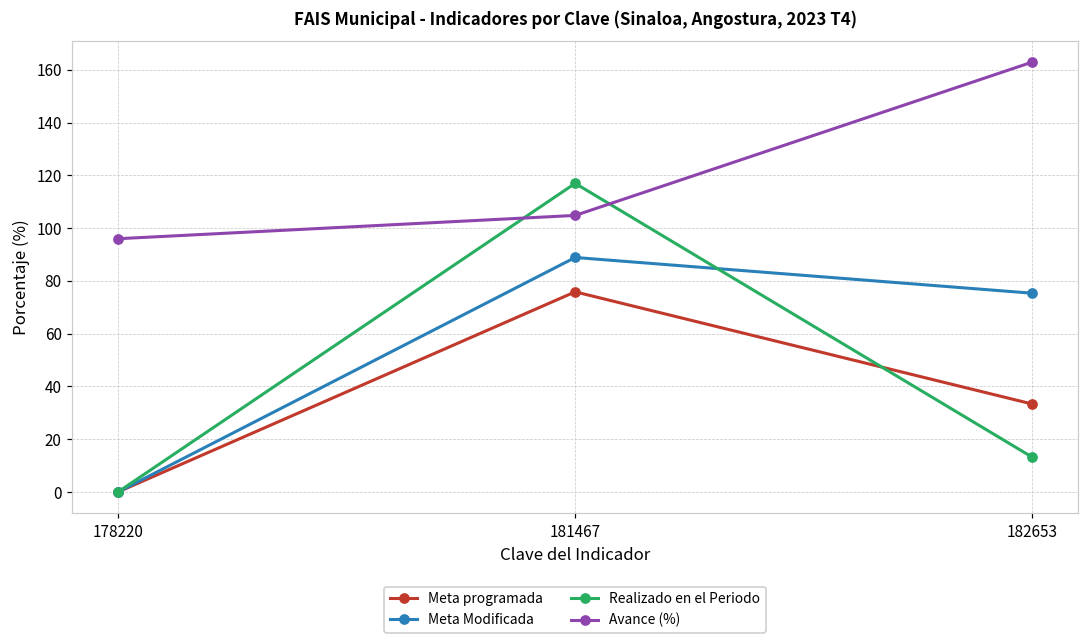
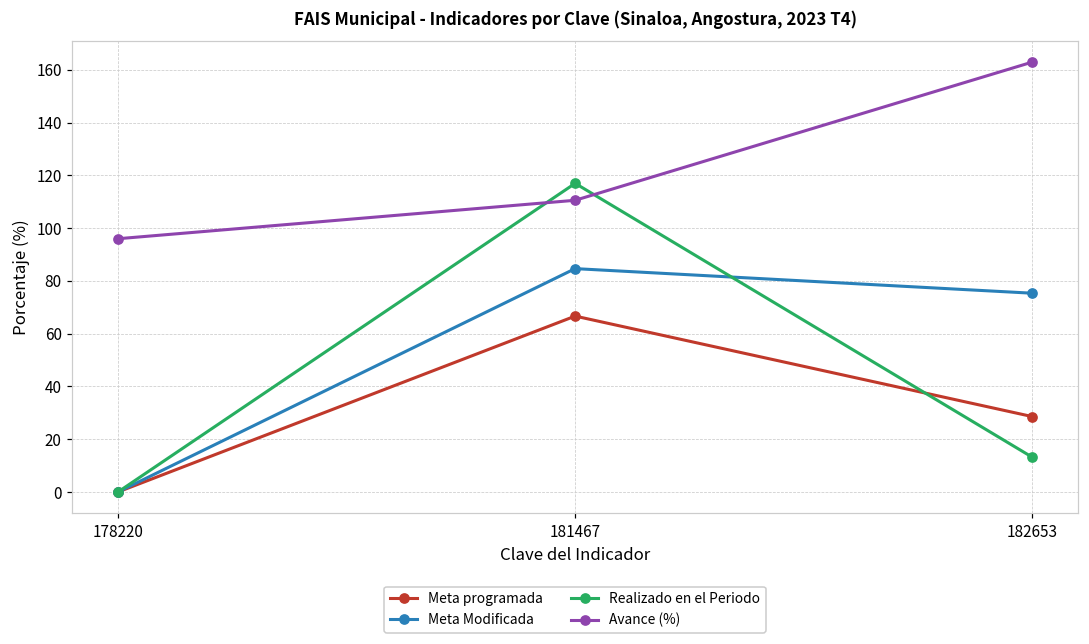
Meta programada, 181467: 76 -> 67
Meta Modificada, 181467: 89 -> 85
Avance (%), 181467: 105 -> 111
Meta programada, 182653: 33 -> 29
